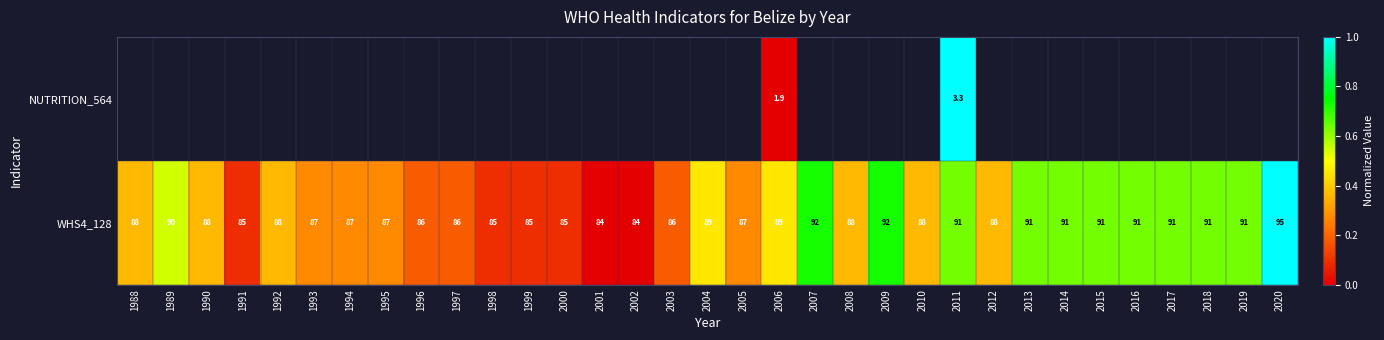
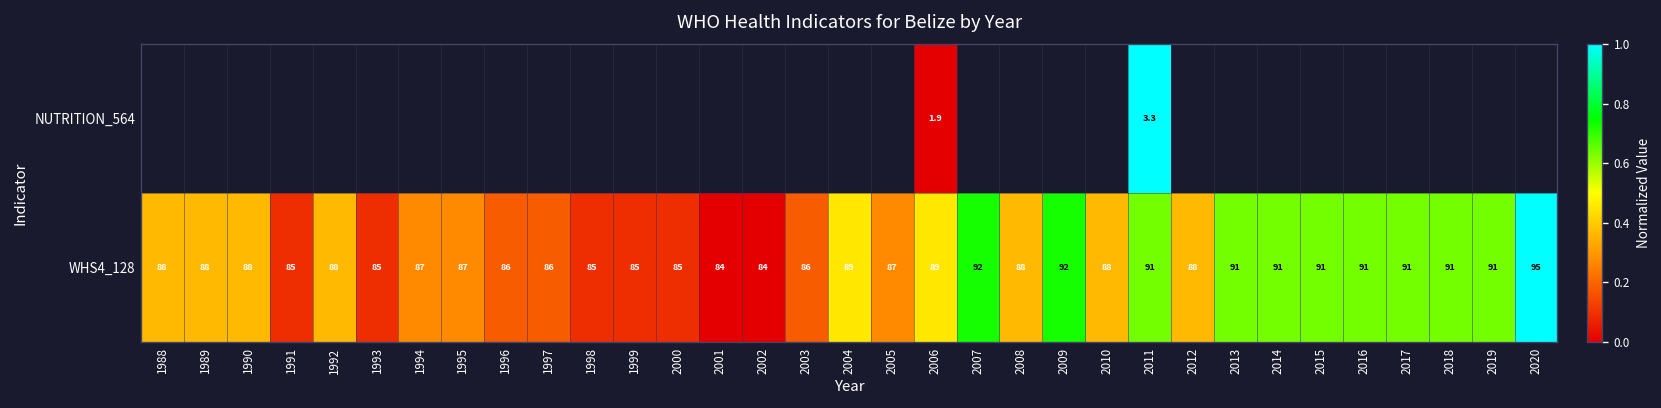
WHS4_128, 1989: 90 -> 88
WHS4_128, 1993: 87 -> 85
